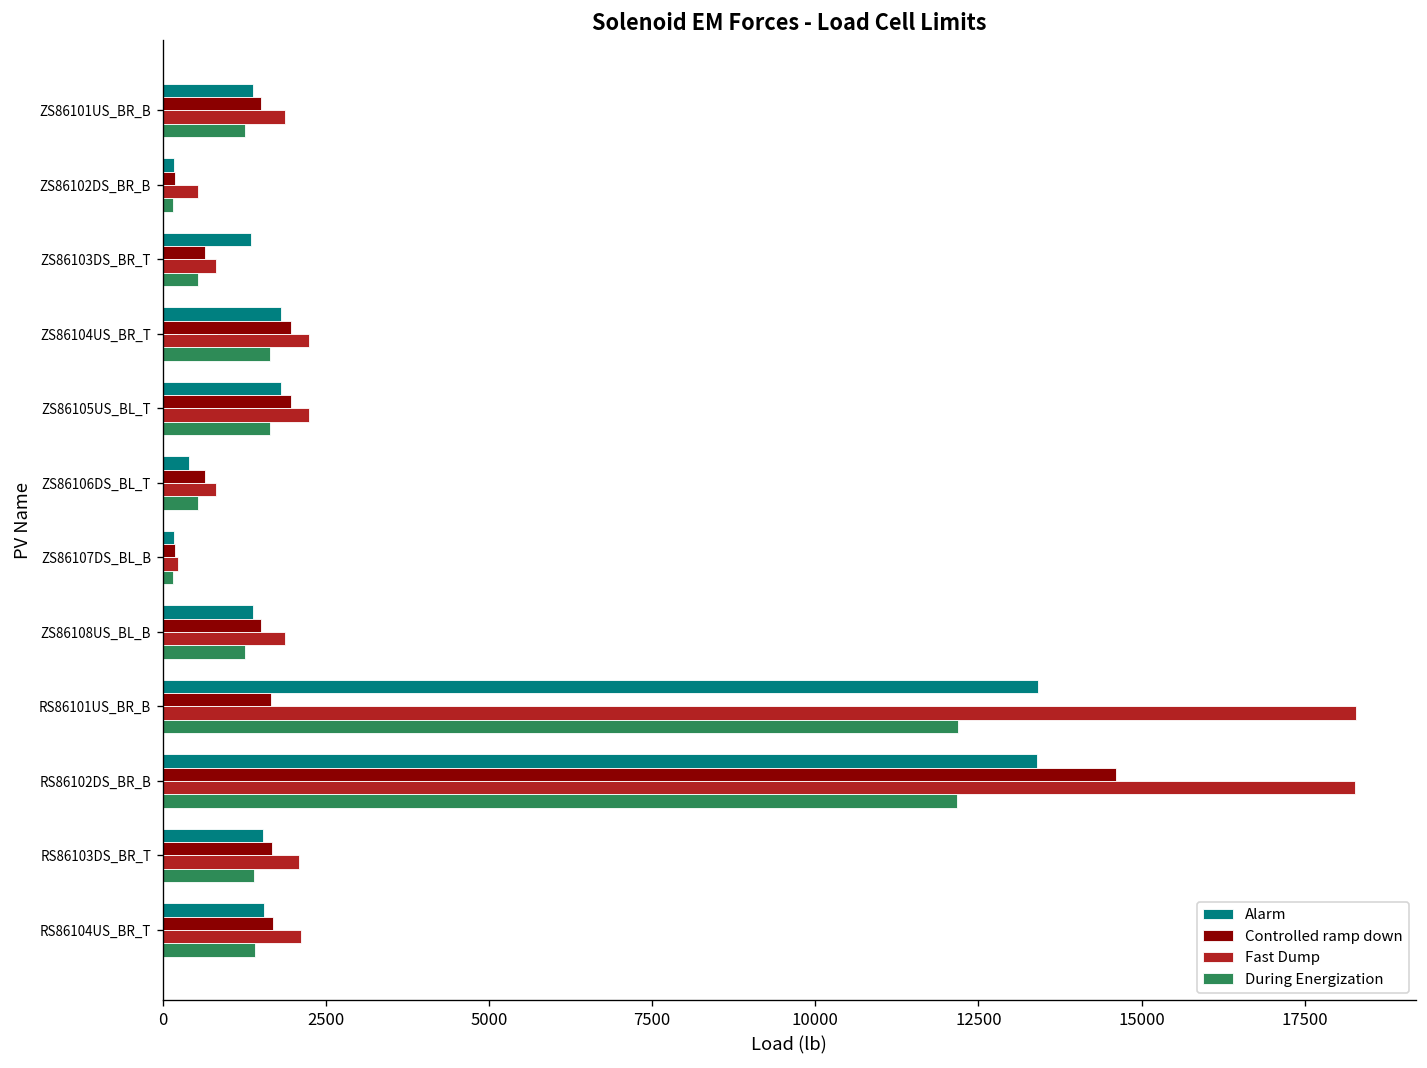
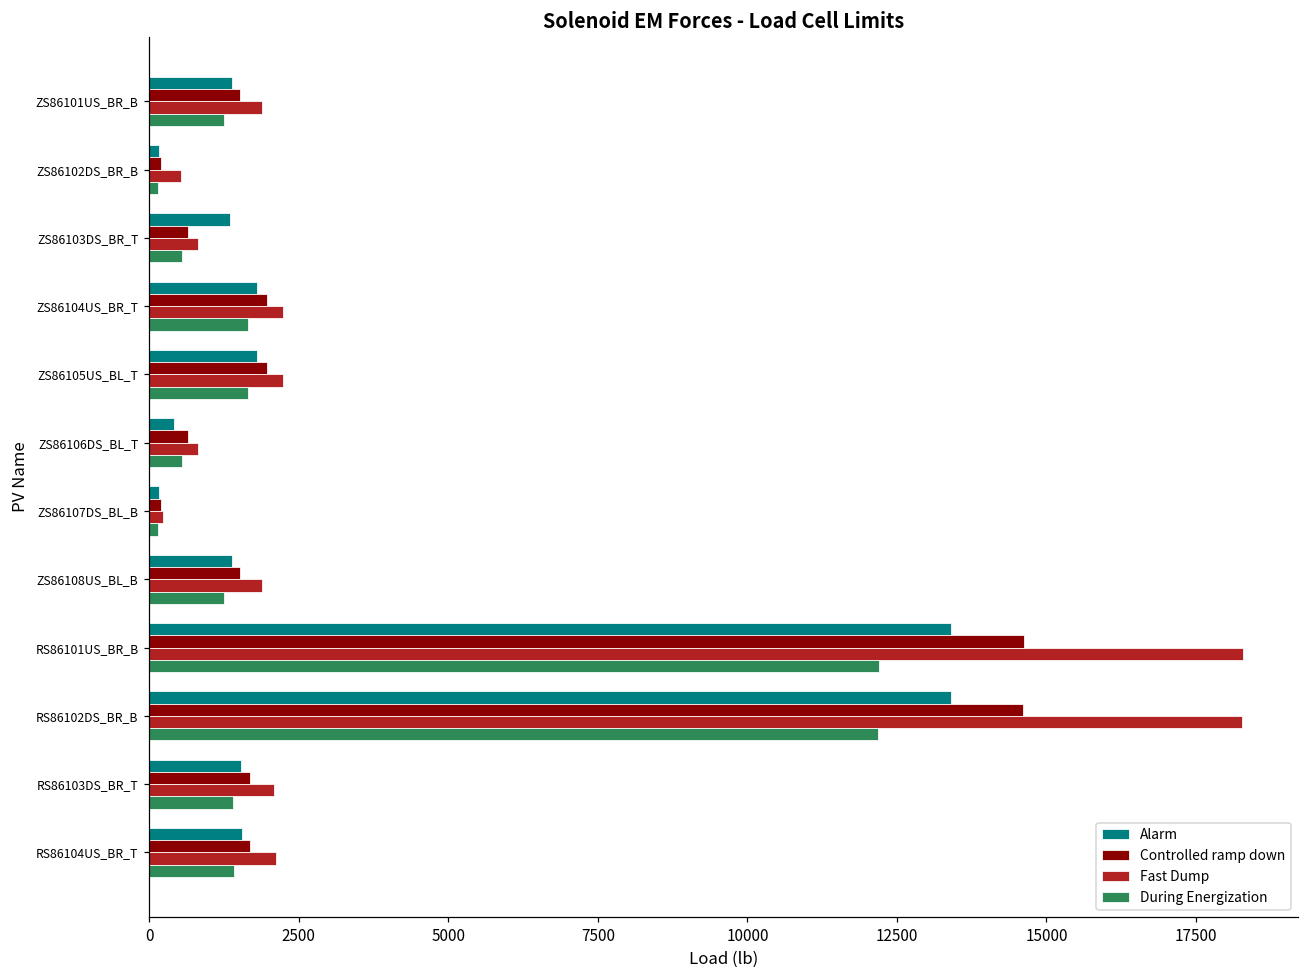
Controlled ramp down, RS86101US_BR_B: 1700 -> 14600
